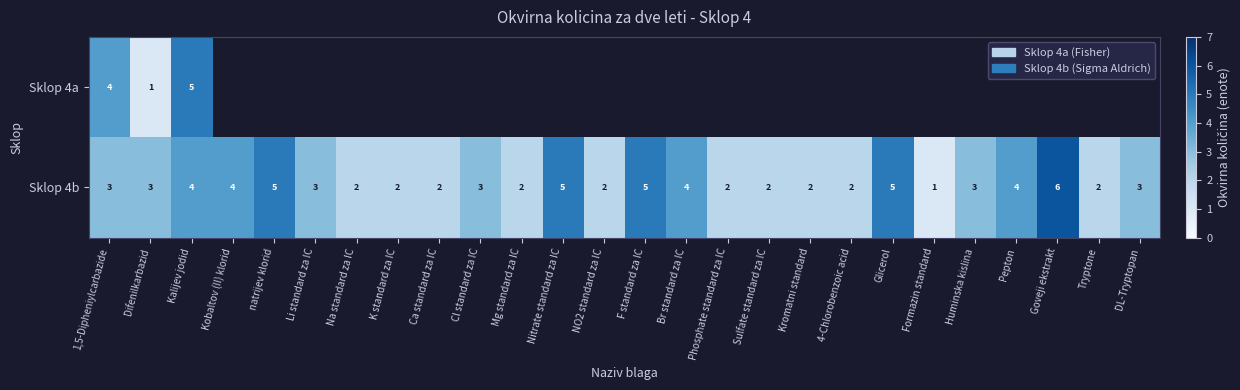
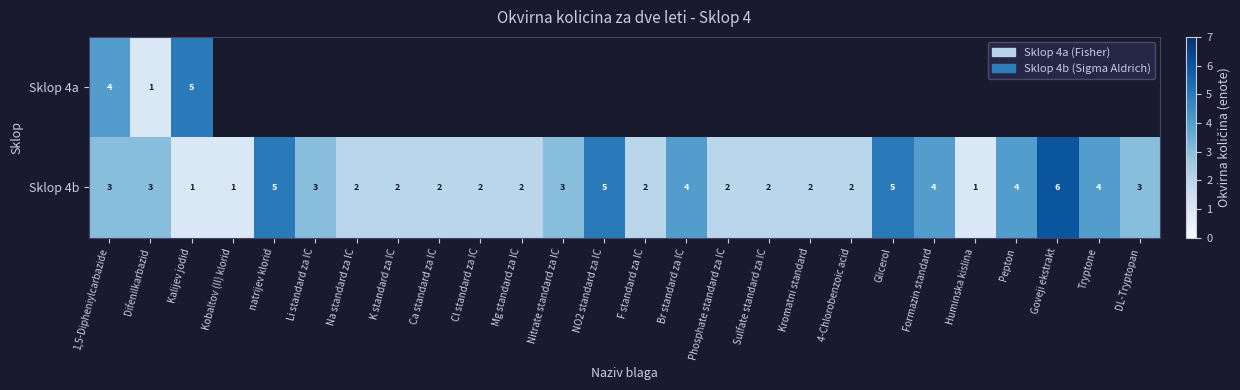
Sklop 4b, Kalijev jodid: 4 -> 1
Sklop 4b, Kobaltov (II) klorid: 4 -> 1
Sklop 4b, Cl standard za IC: 3 -> 2
Sklop 4b, Nitrate standard za IC: 5 -> 3
Sklop 4b, NO2 standard za IC: 2 -> 5
Sklop 4b, F standard za IC: 5 -> 2
Sklop 4b, Formazin standard: 1 -> 4
Sklop 4b, Huminska kislina: 3 -> 1
Sklop 4b, Tryptone: 2 -> 4
